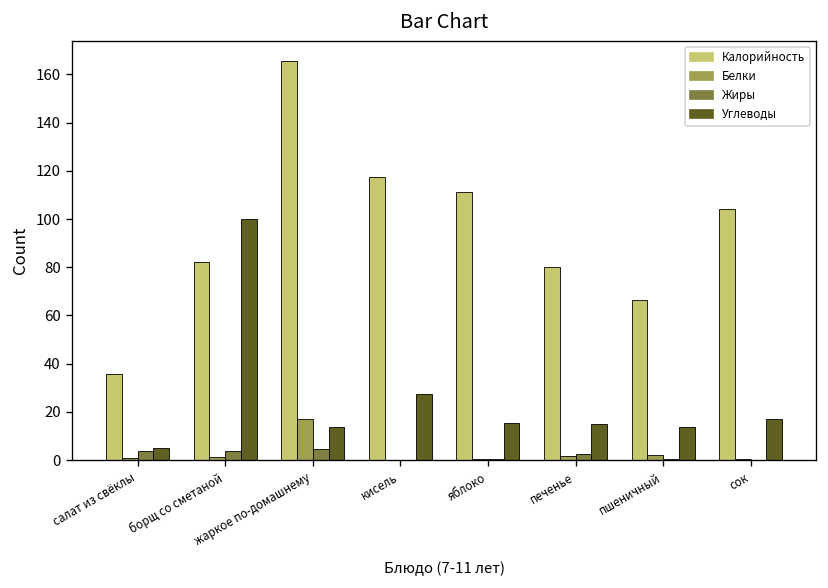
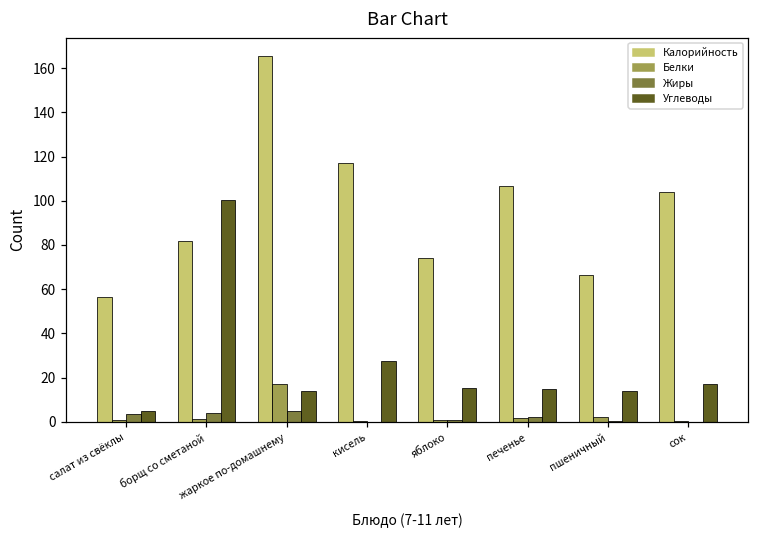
Калорийность, салат из свёклы: 36 -> 56
Калорийность, яблоко: 111 -> 74
Калорийность, печенье: 80 -> 107
